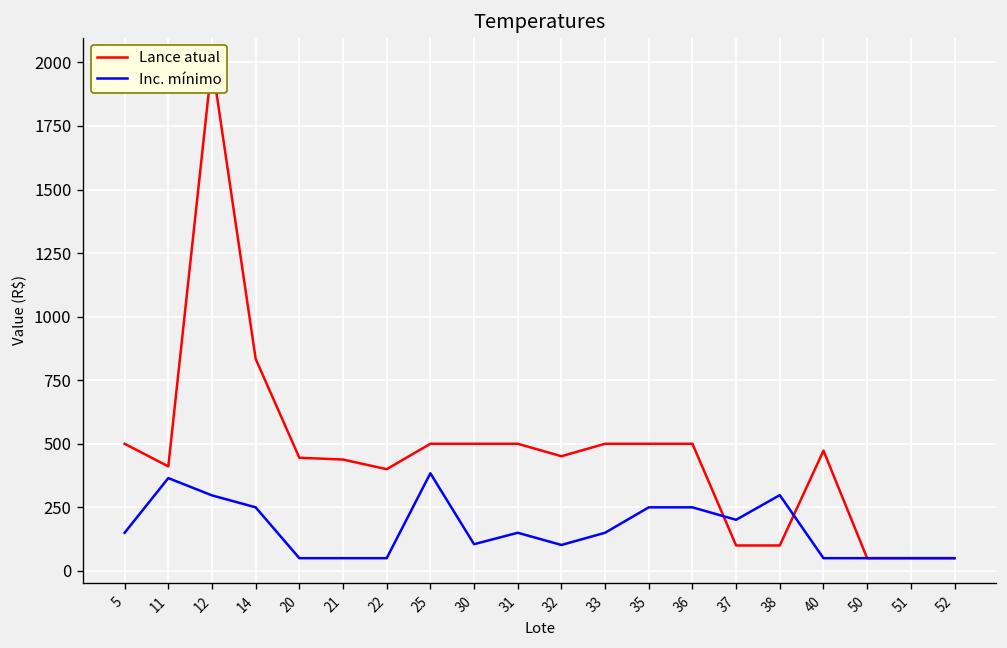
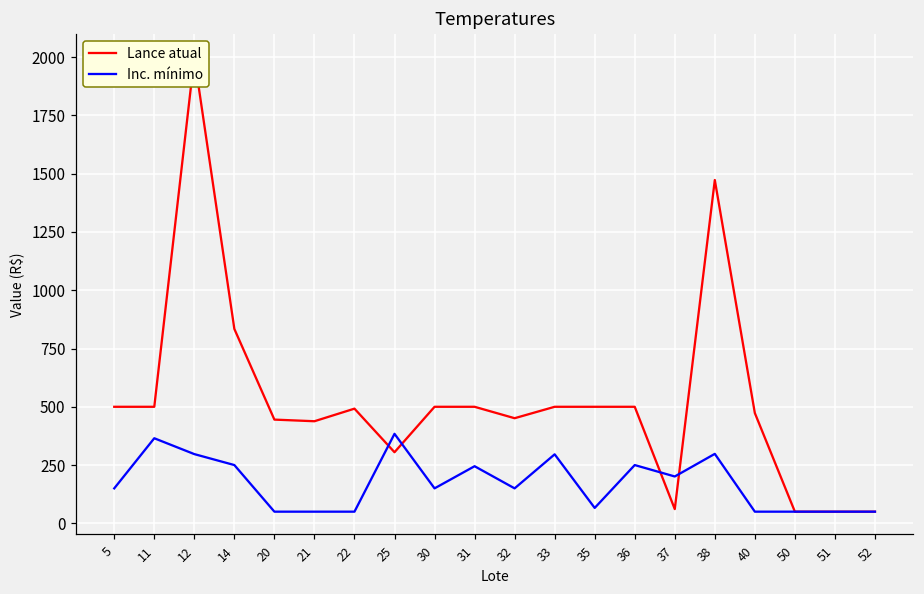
Lance atual, 11: 410 -> 500
Lance atual, 22: 400 -> 490
Lance atual, 25: 500 -> 310
Inc. mínimo, 30: 110 -> 150
Inc. mínimo, 31: 150 -> 250
Inc. mínimo, 32: 100 -> 150
Inc. mínimo, 33: 150 -> 300
Inc. mínimo, 35: 250 -> 70
Lance atual, 37: 100 -> 60
Lance atual, 38: 100 -> 1470
